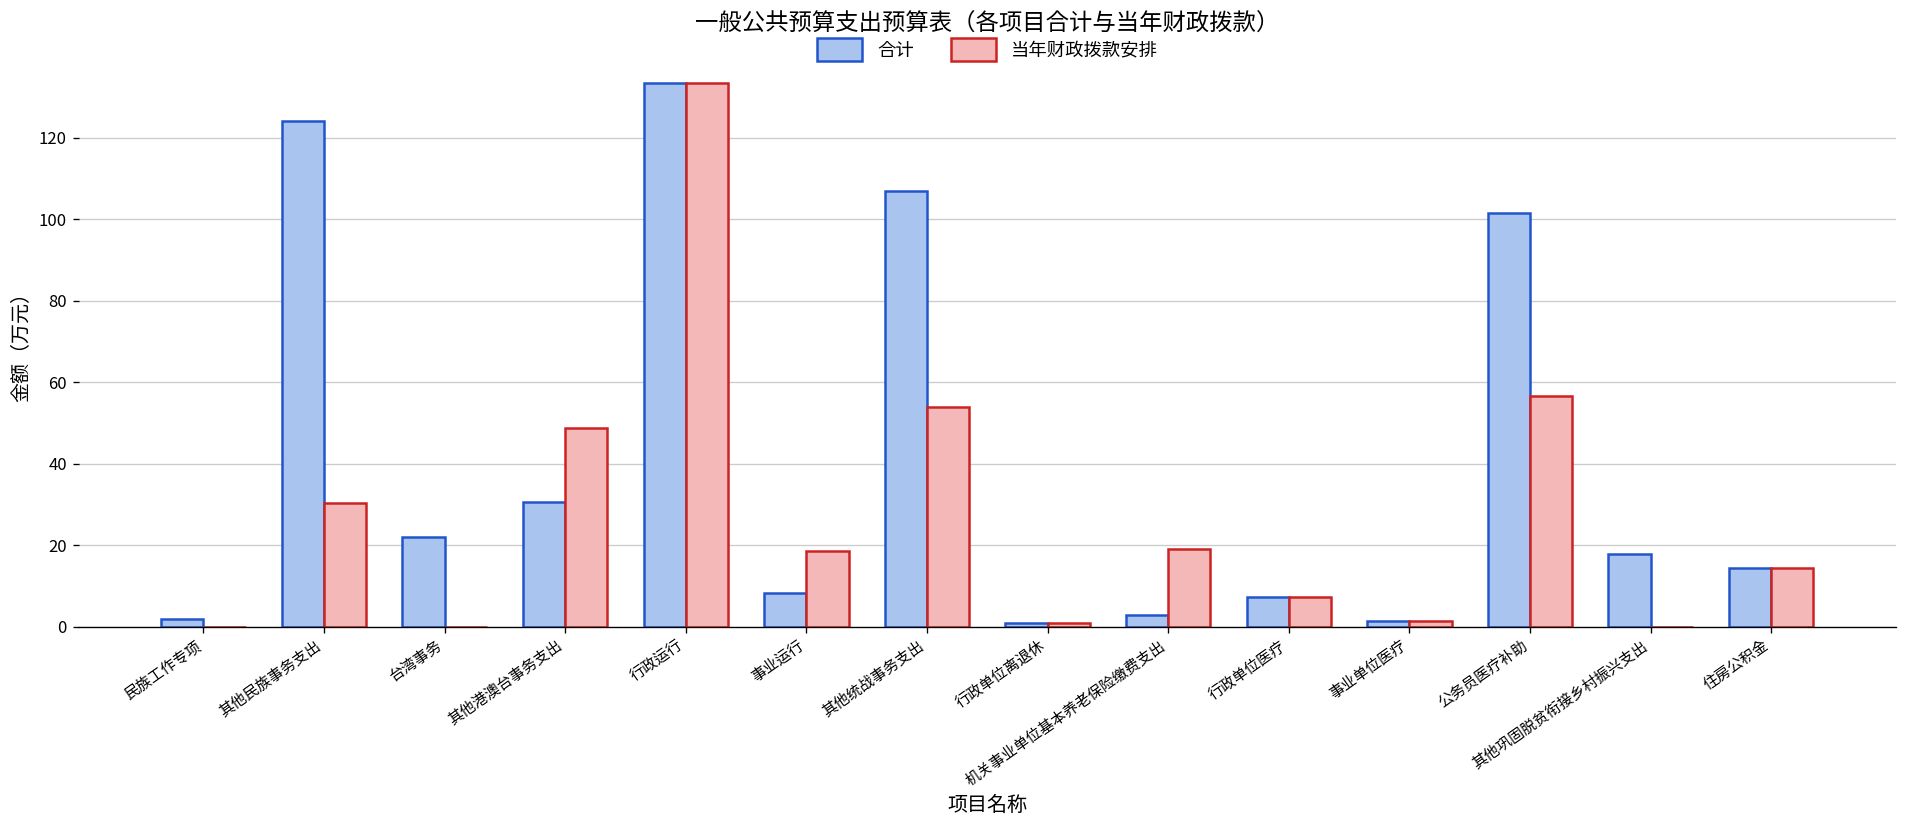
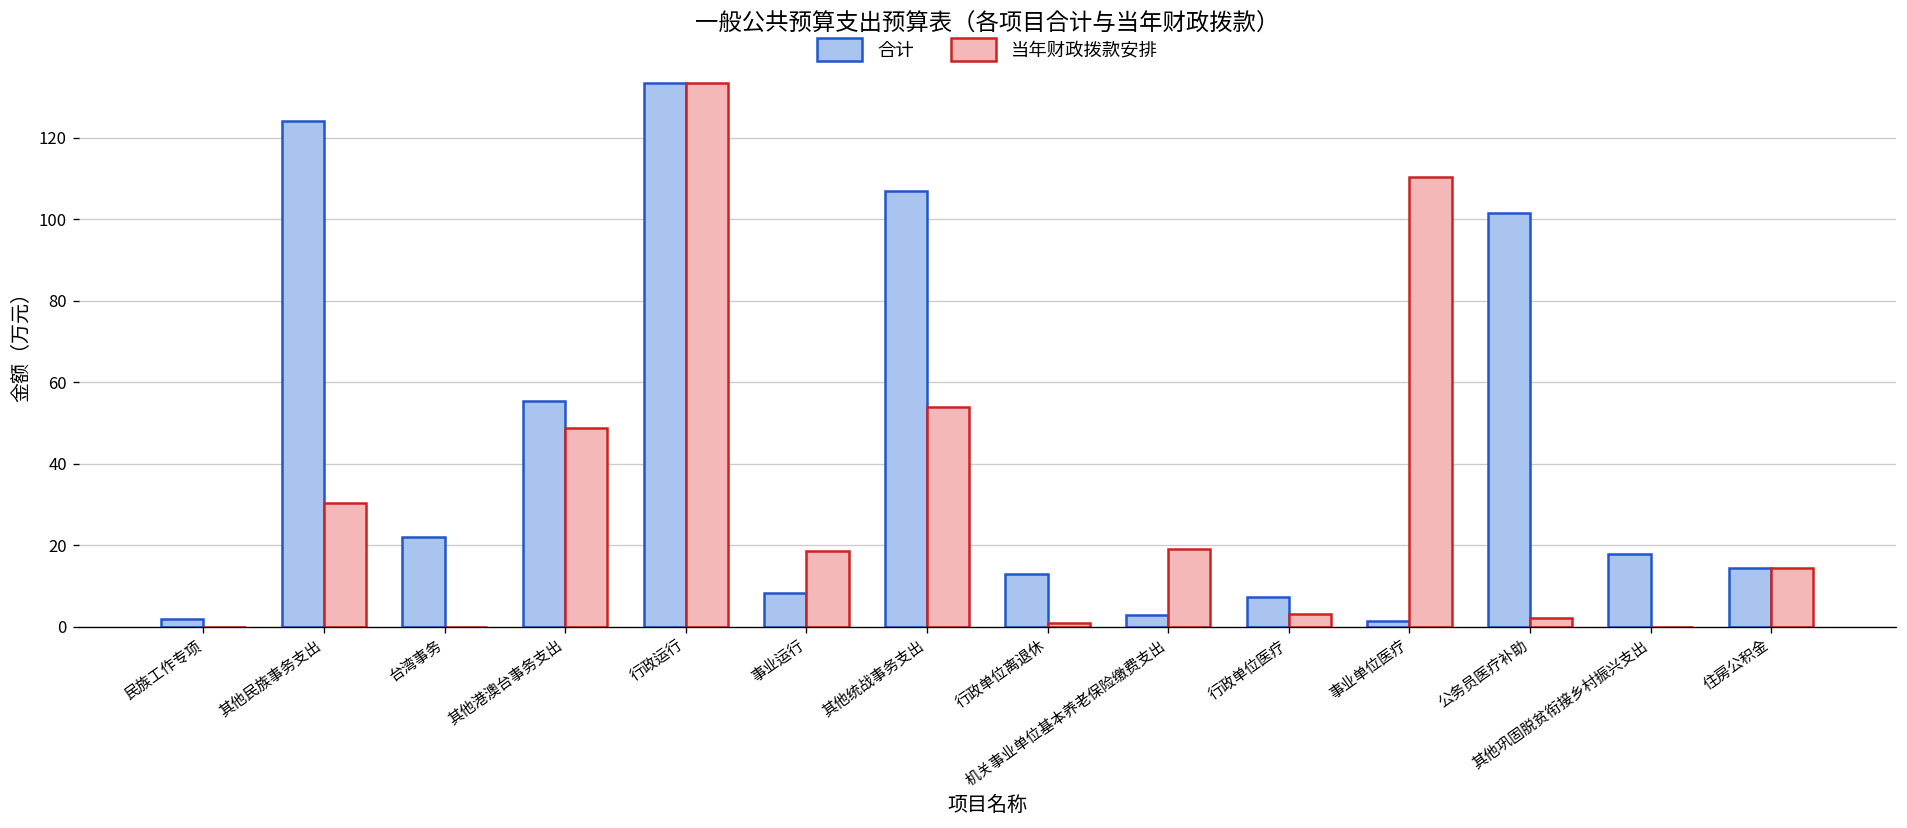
合计, 其他港澳台事务支出: 31 -> 55
合计, 行政单位离退休: 1 -> 13
当年财政拨款安排, 行政单位医疗: 7 -> 3
当年财政拨款安排, 事业单位医疗: 2 -> 110
当年财政拨款安排, 公务员医疗补助: 57 -> 2
